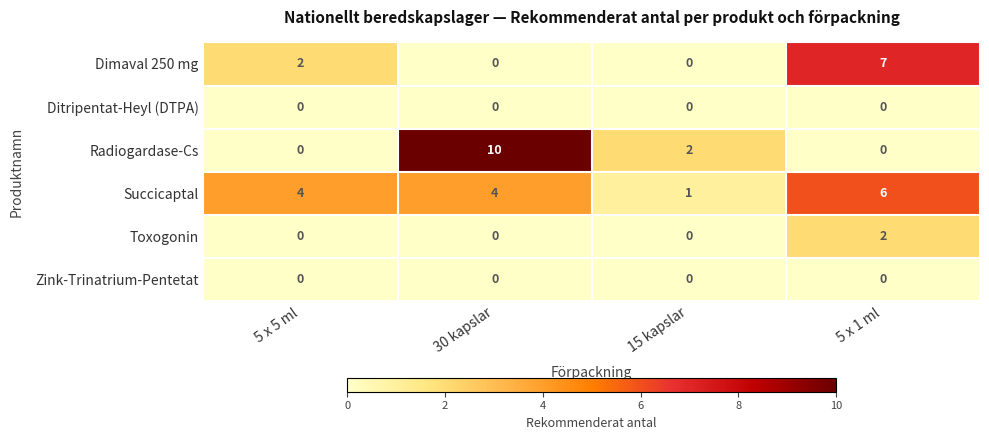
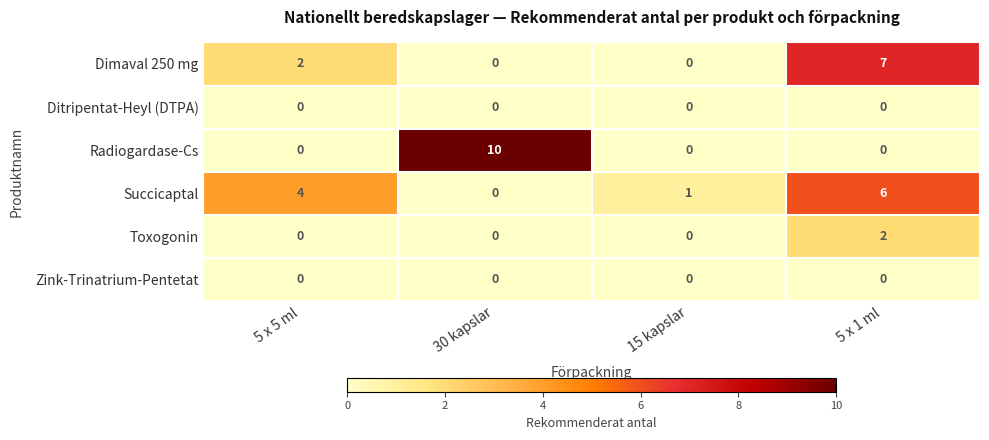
Radiogardase-Cs, 15 kapslar: 2 -> 0
Succicaptal, 30 kapslar: 4 -> 0
